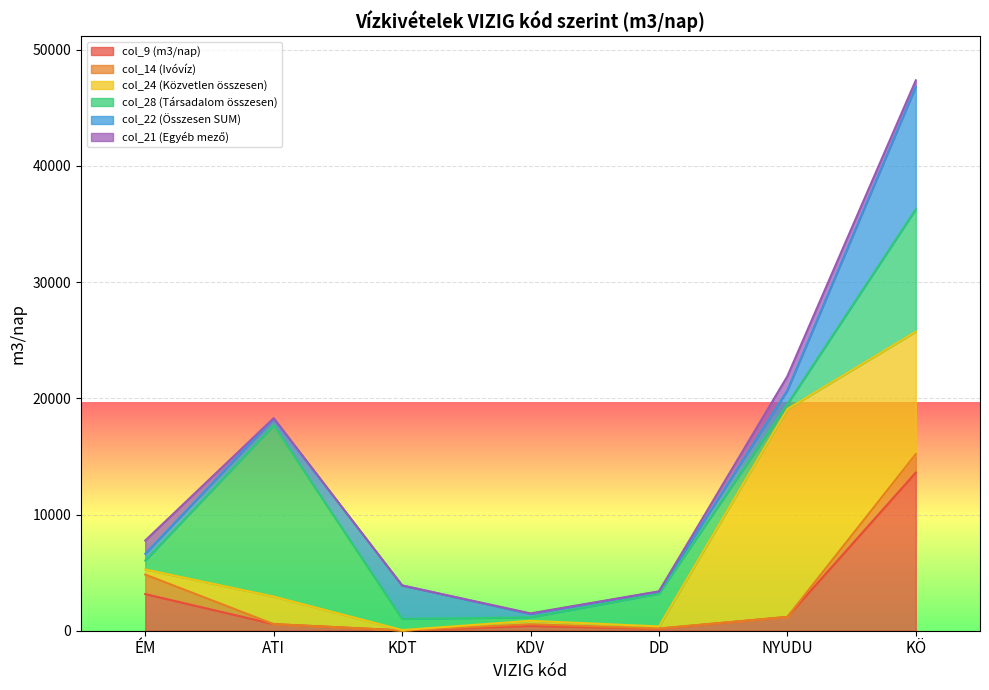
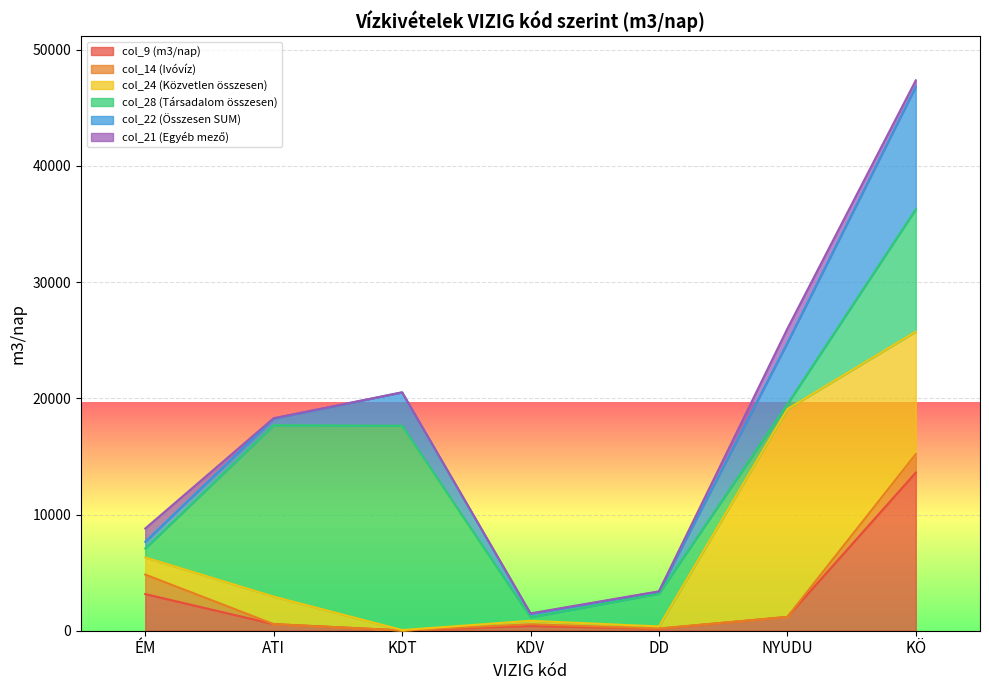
col_24 (Közvetlen összesen), ÉM: 400 -> 1500
col_28 (Társadalom összesen), KDT: 1000 -> 17600
col_22 (Összesen SUM), NYUDU: 1200 -> 5300
